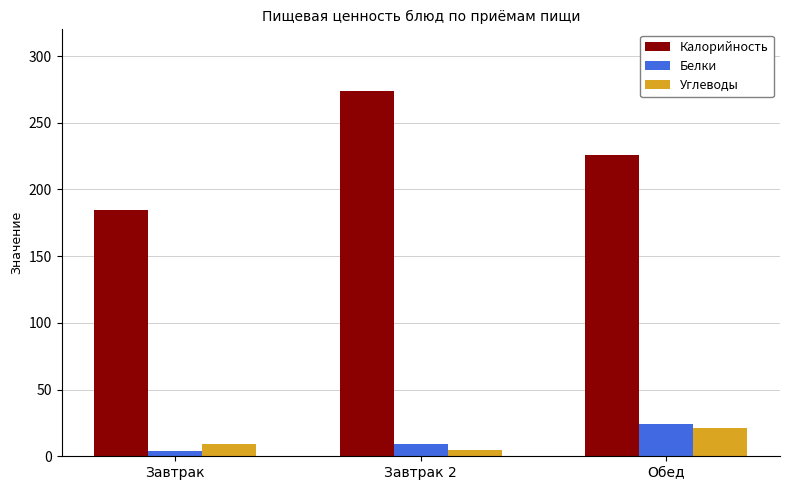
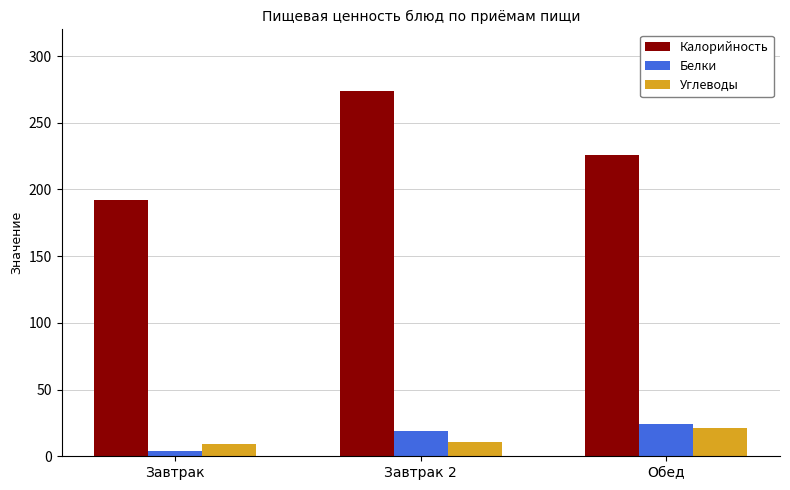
Калорийность, Завтрак: 185 -> 192
Белки, Завтрак 2: 9 -> 19
Углеводы, Завтрак 2: 5 -> 11
